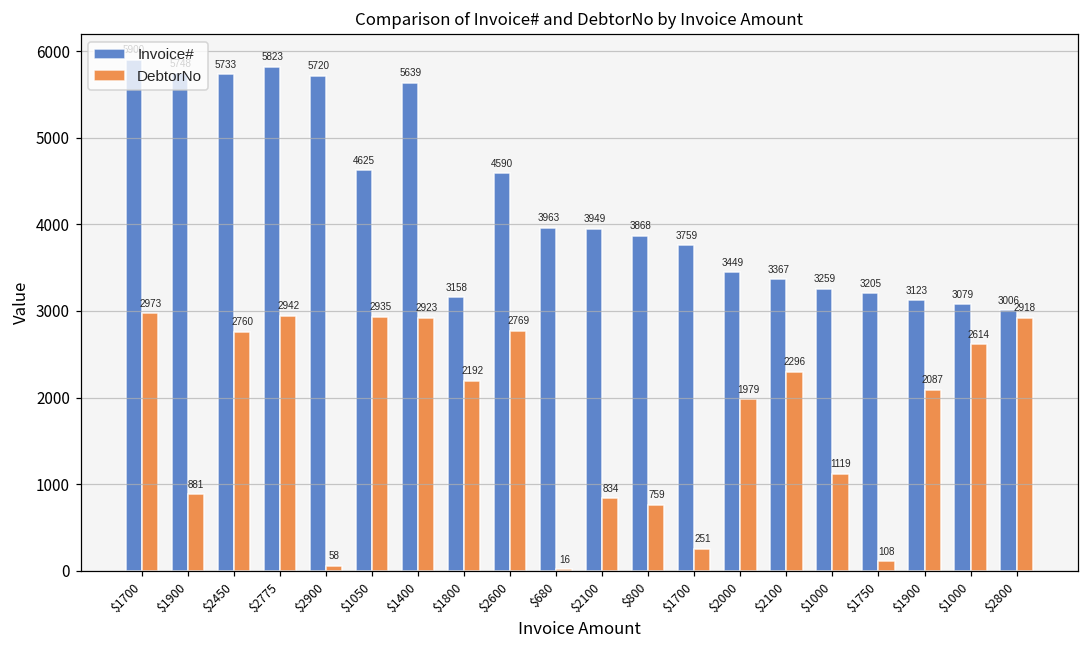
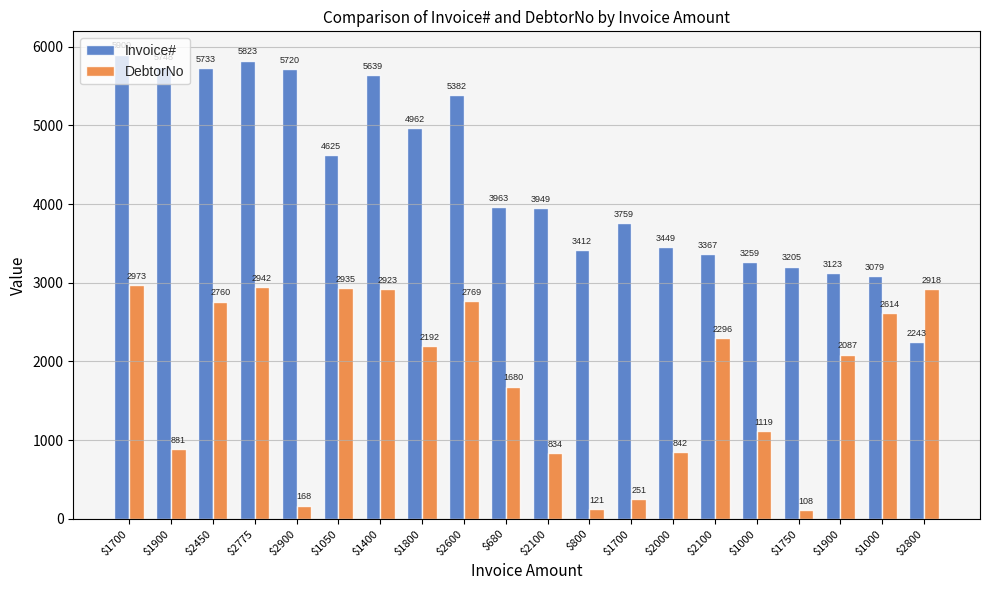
DebtorNo, $2900: 58 -> 168
Invoice#, $1800: 3158 -> 4962
Invoice#, $2600: 4590 -> 5382
DebtorNo, $680: 16 -> 1680
Invoice#, $800: 3868 -> 3412
DebtorNo, $800: 759 -> 121
DebtorNo, $2000: 1979 -> 842
Invoice#, $2800: 3006 -> 2243
